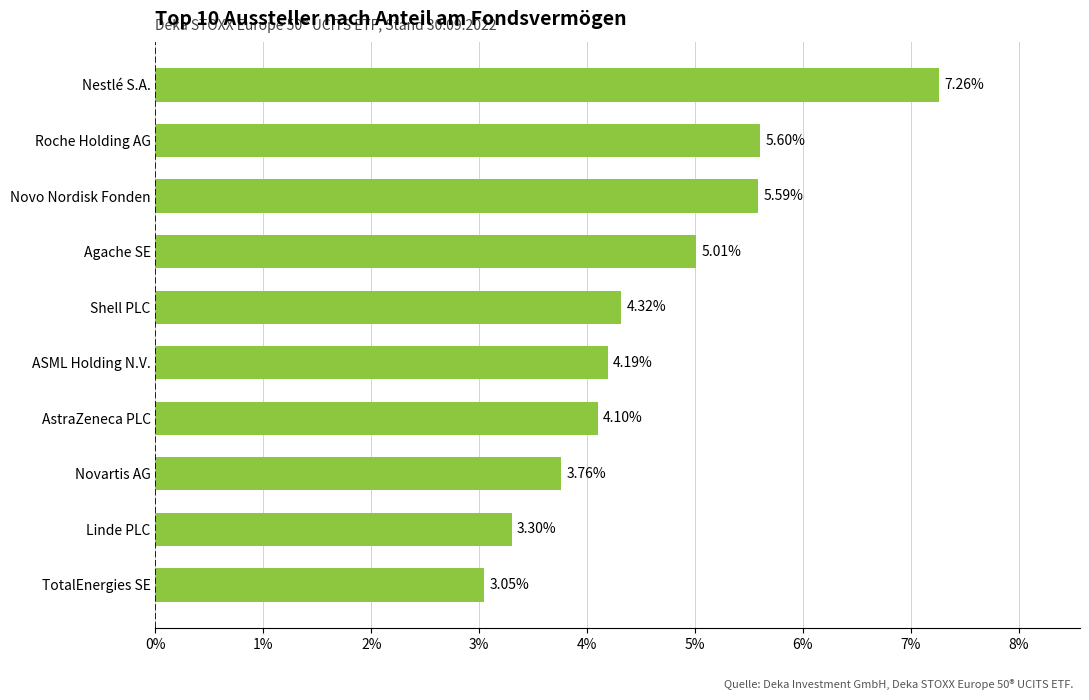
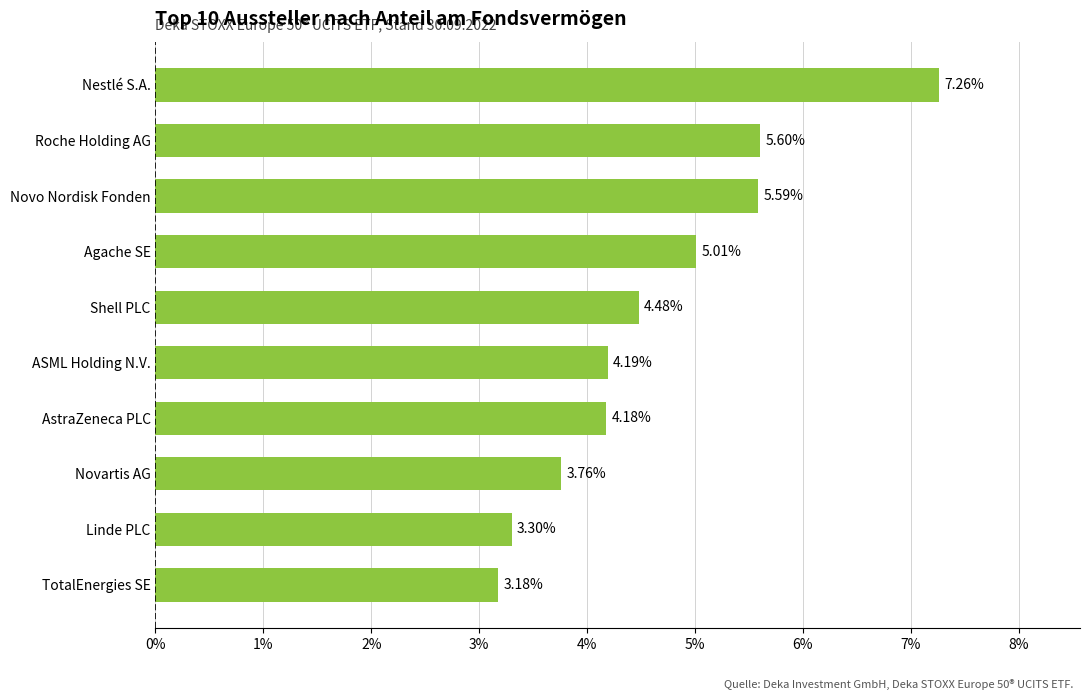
Shell PLC: 4.32% -> 4.48%
AstraZeneca PLC: 4.10% -> 4.18%
TotalEnergies SE: 3.05% -> 3.18%
